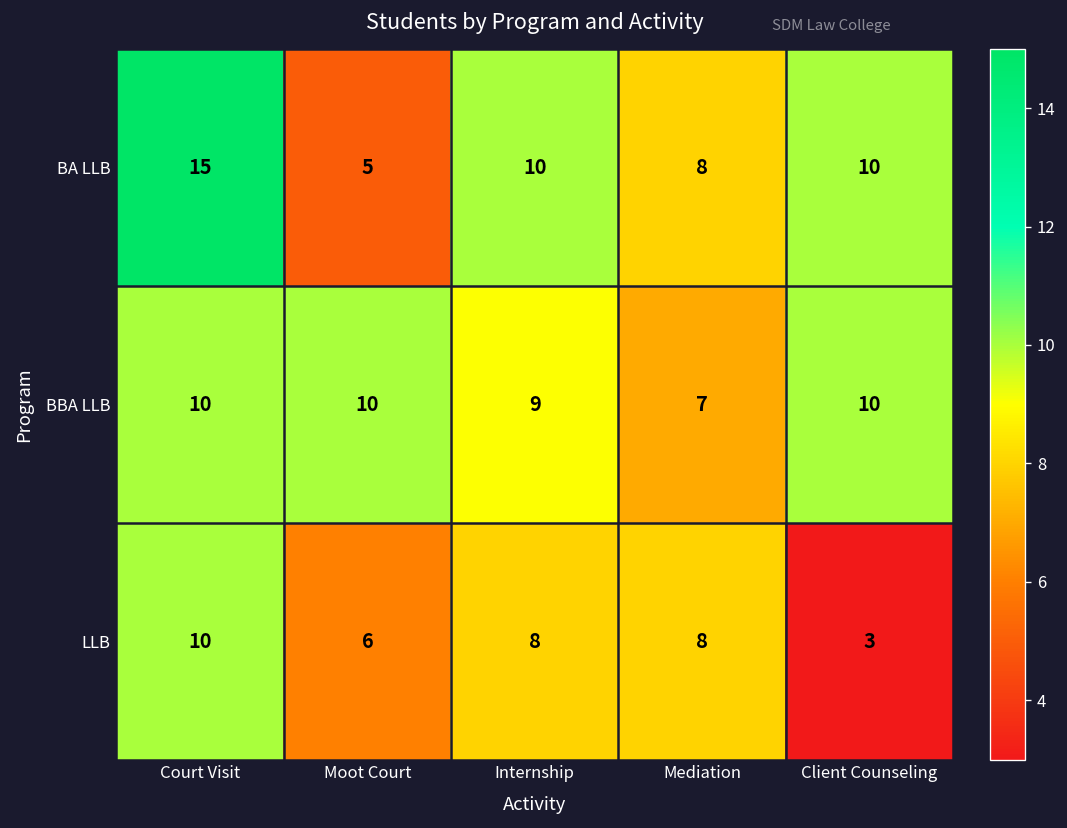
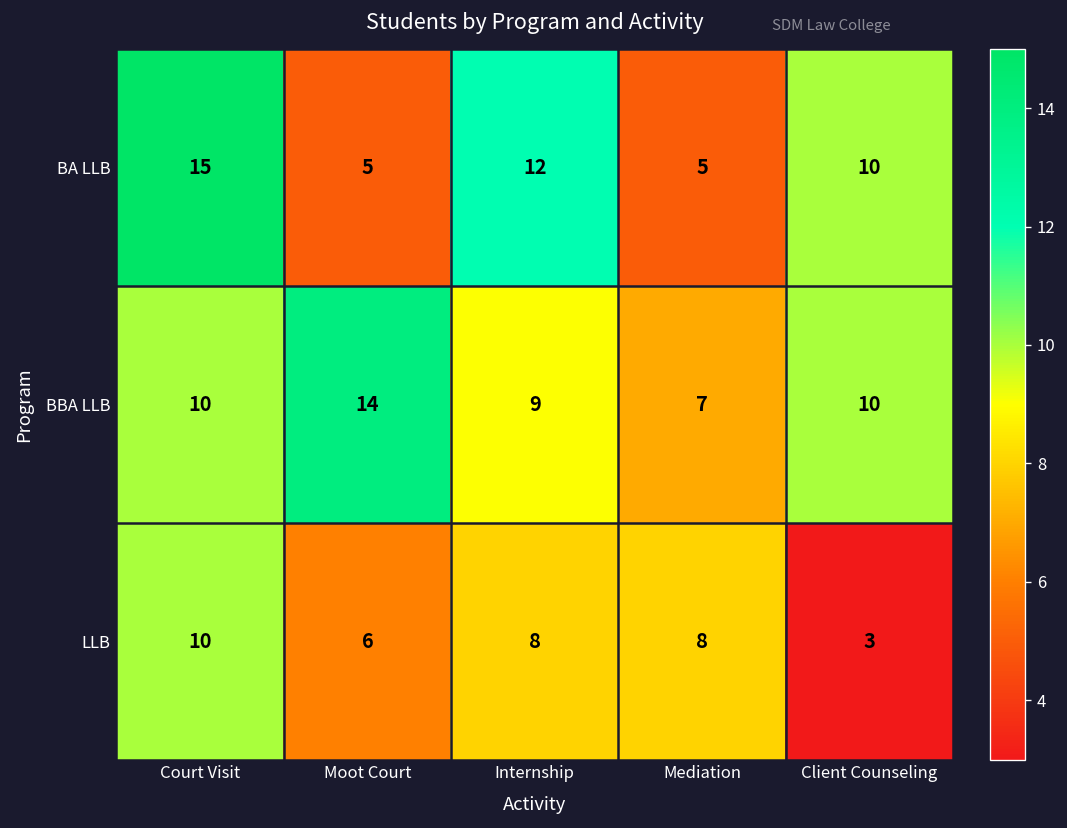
BA LLB, Internship: 10 -> 12
BA LLB, Mediation: 8 -> 5
BBA LLB, Moot Court: 10 -> 14
